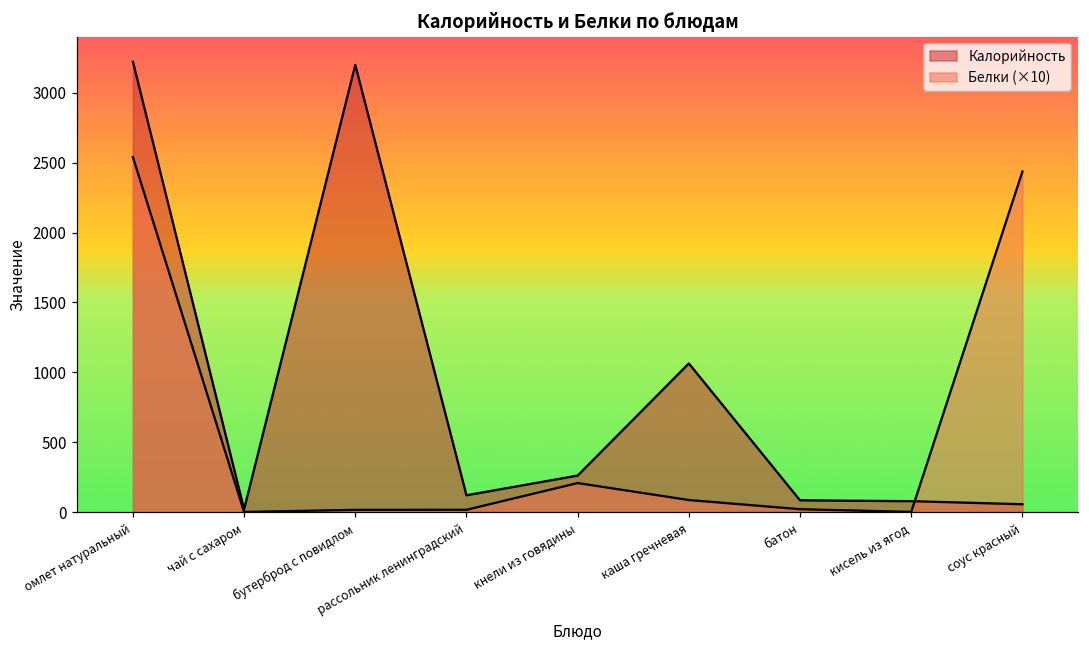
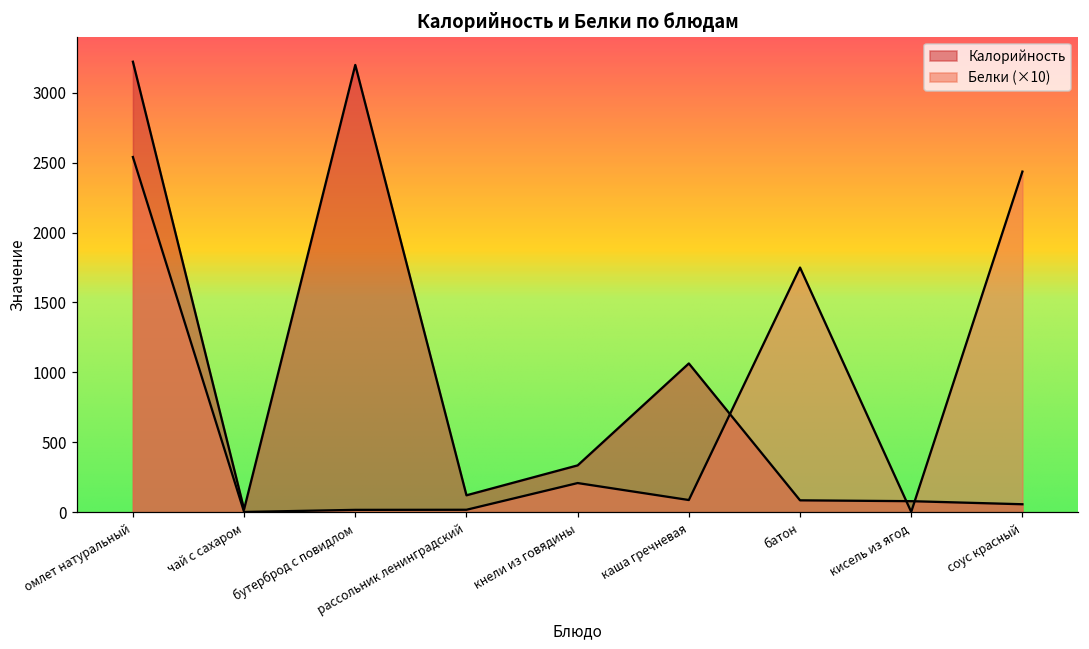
Калорийность, кнели из говядины: 260 -> 340
Белки (×10), батон: 20 -> 1750
